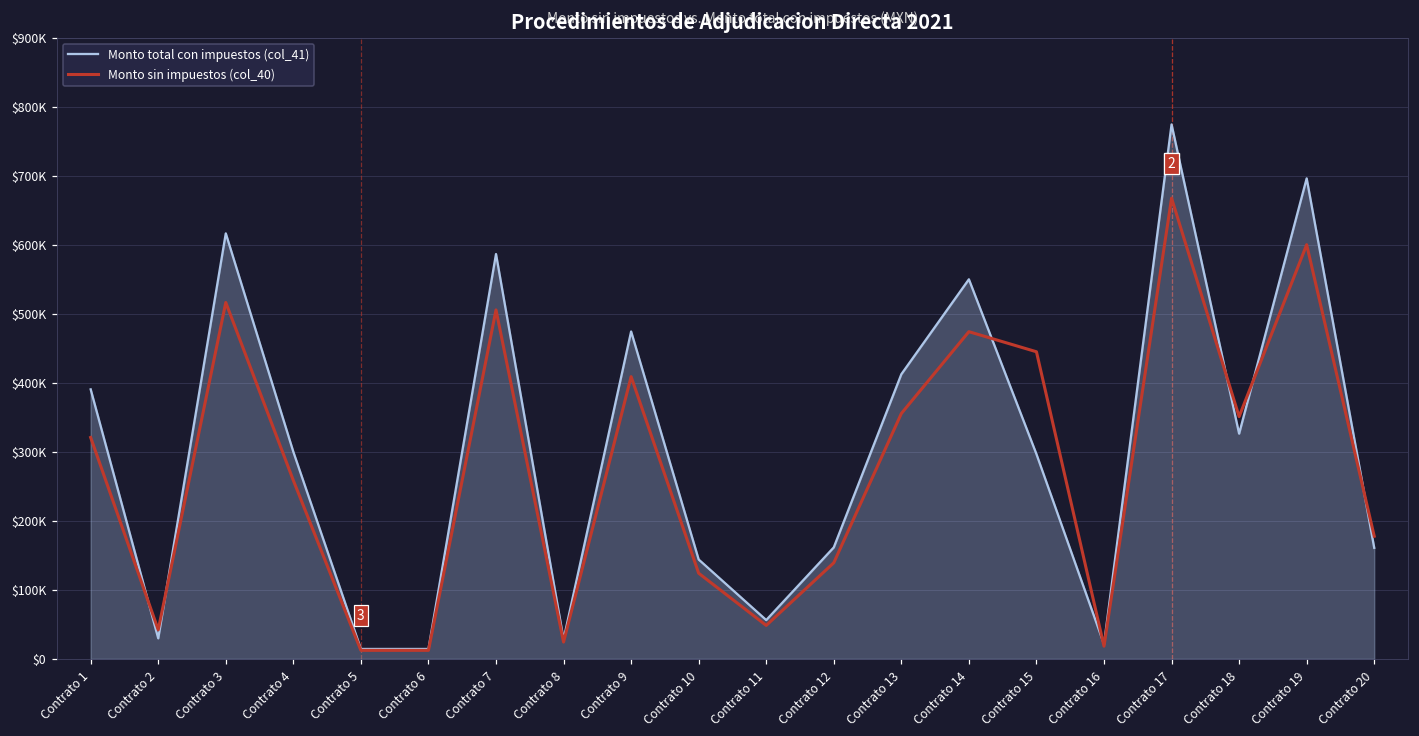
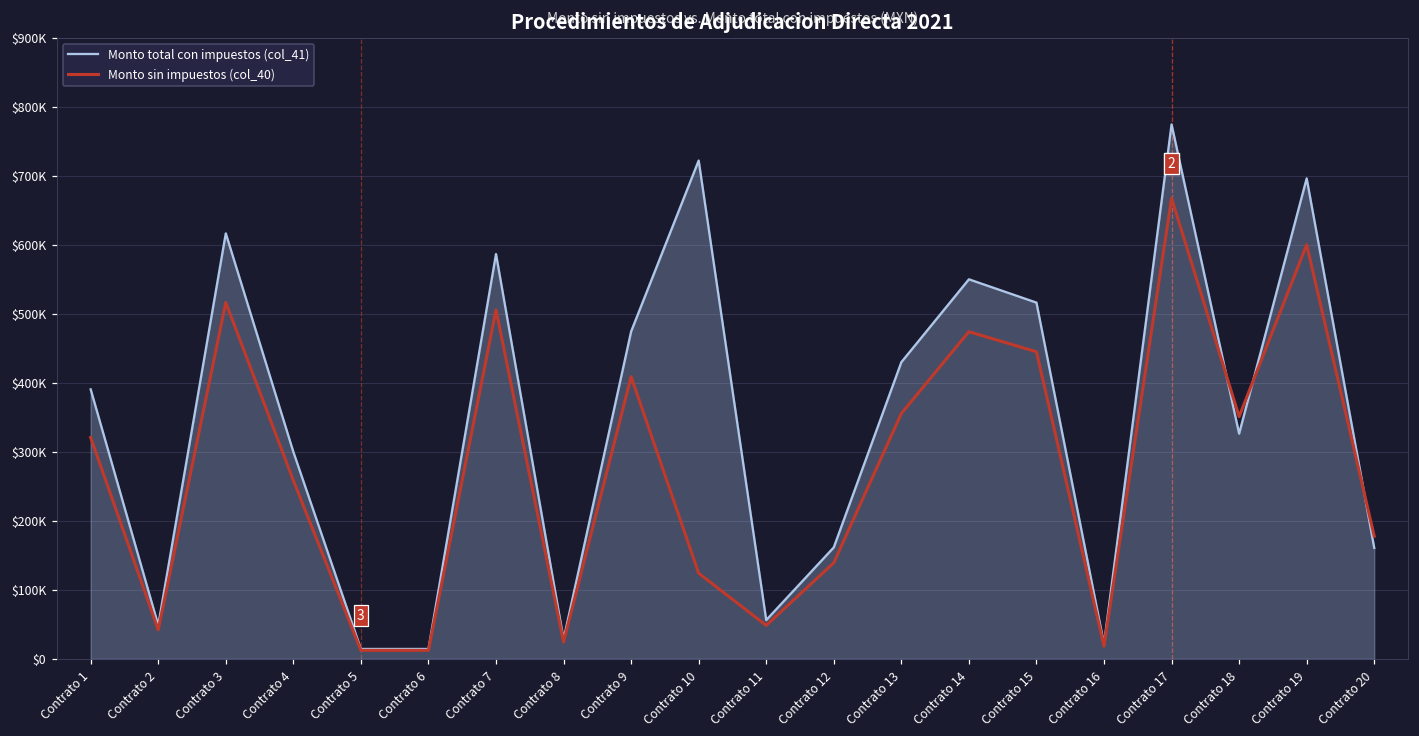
Monto total con impuestos (col_41), Contrato 2: $30000 -> $50000
Monto total con impuestos (col_41), Contrato 10: $140000 -> $720000
Monto total con impuestos (col_41), Contrato 13: $410000 -> $430000
Monto total con impuestos (col_41), Contrato 15: $300000 -> $520000
